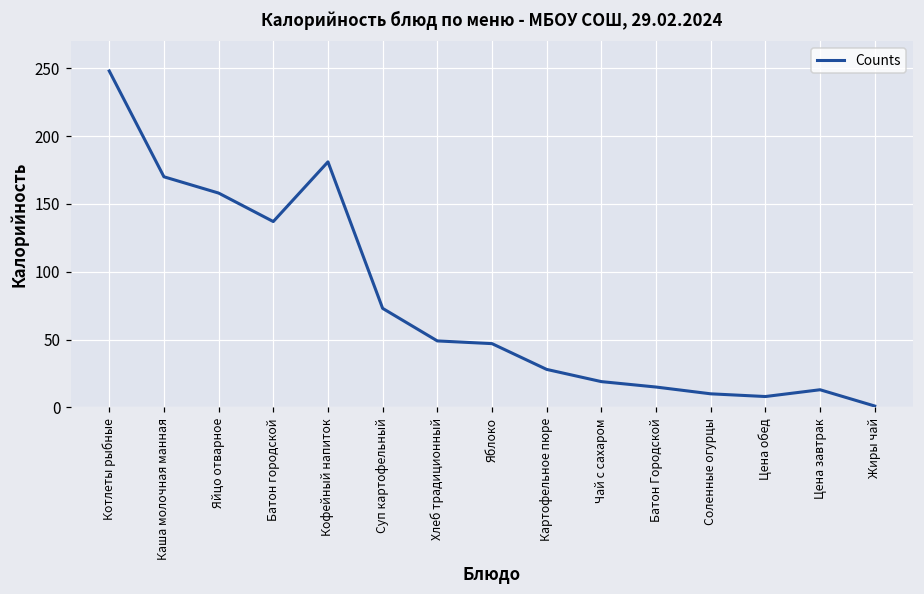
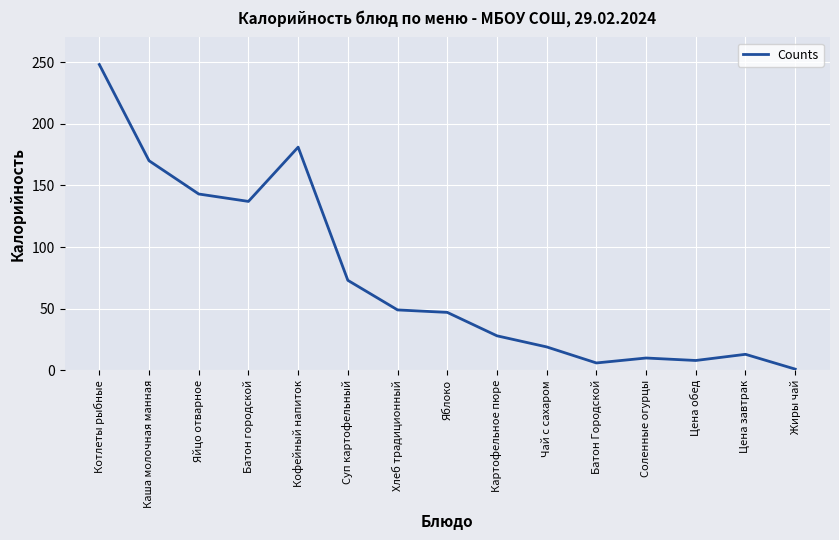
Яйцо отварное: 158 -> 143
Батон Городской: 15 -> 6
